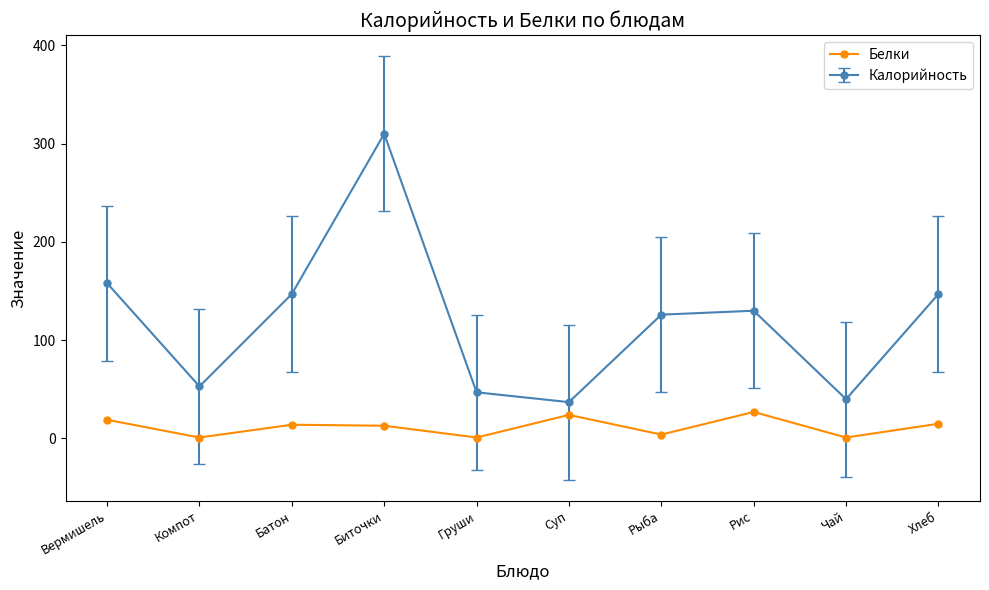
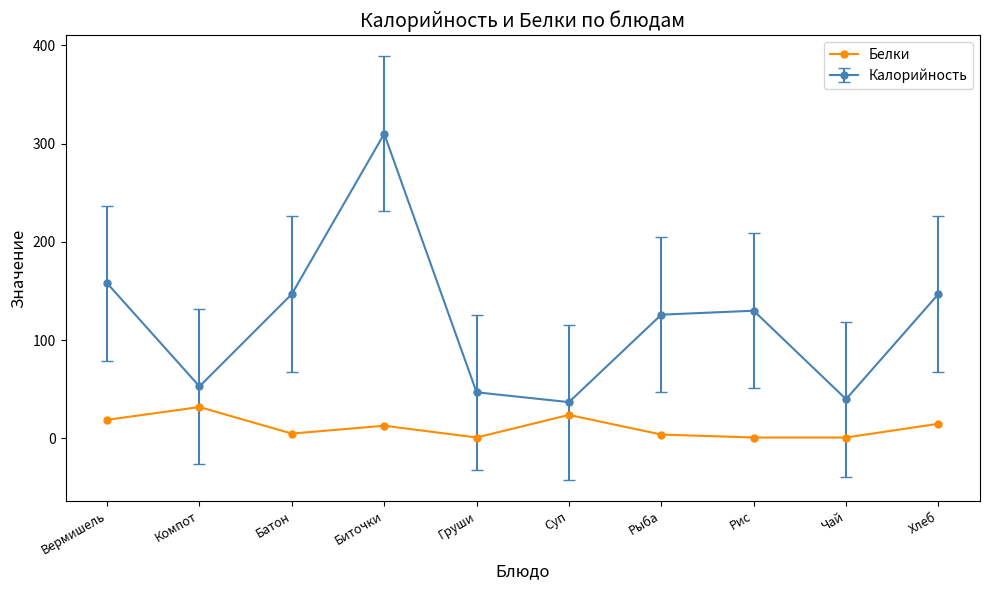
Белки, Компот: 0 -> 30
Белки, Батон: 14 -> 5
Белки, Рис: 30 -> 0
